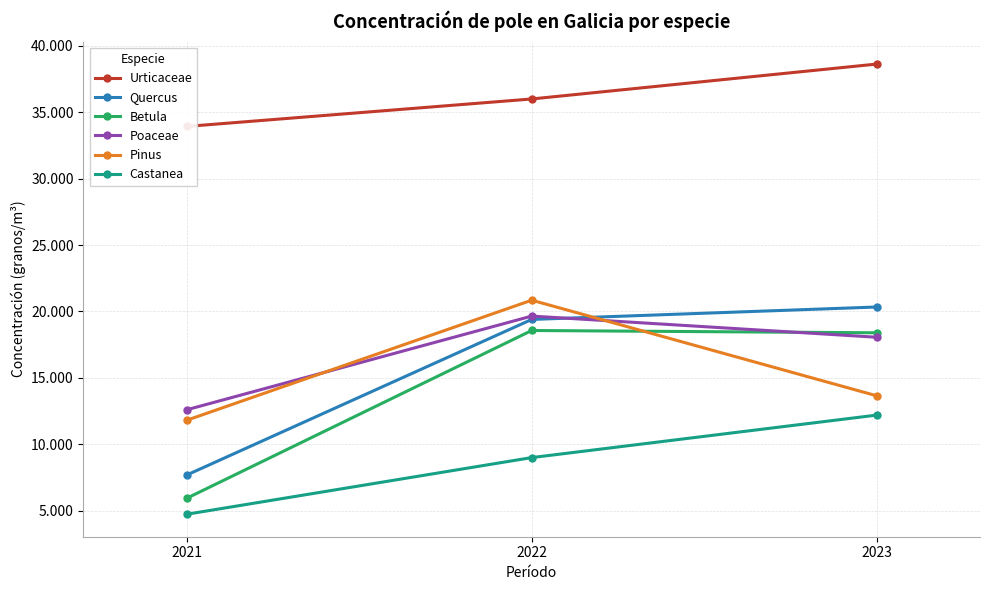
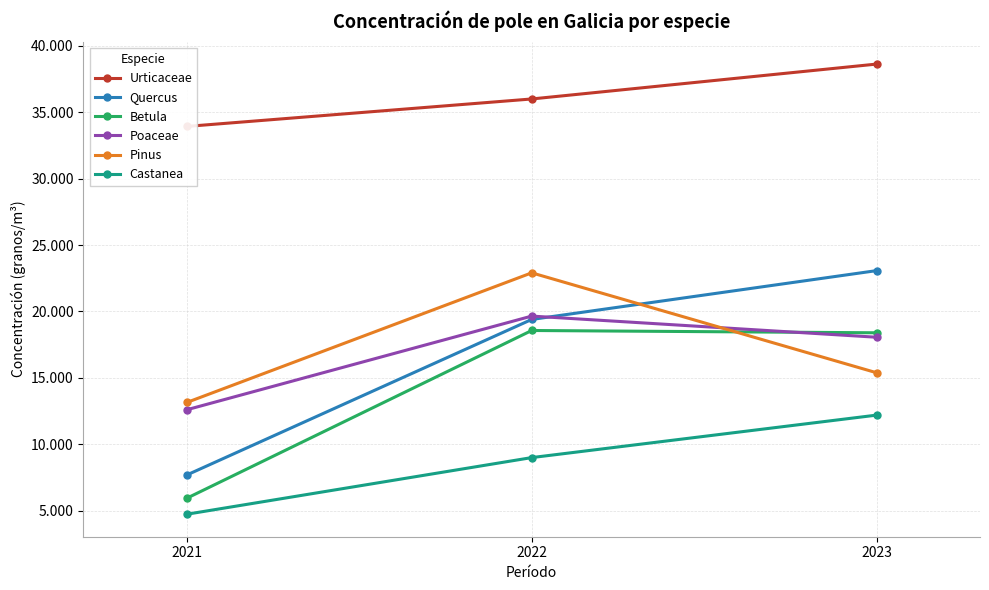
Pinus, 2021: 11.8 -> 13.1
Pinus, 2022: 20.8 -> 22.9
Quercus, 2023: 20.3 -> 23.1
Pinus, 2023: 13.7 -> 15.4
